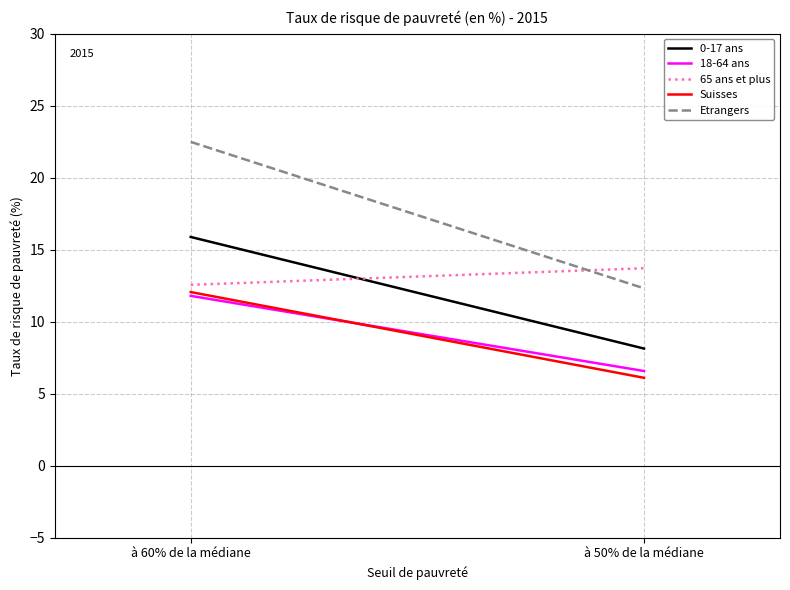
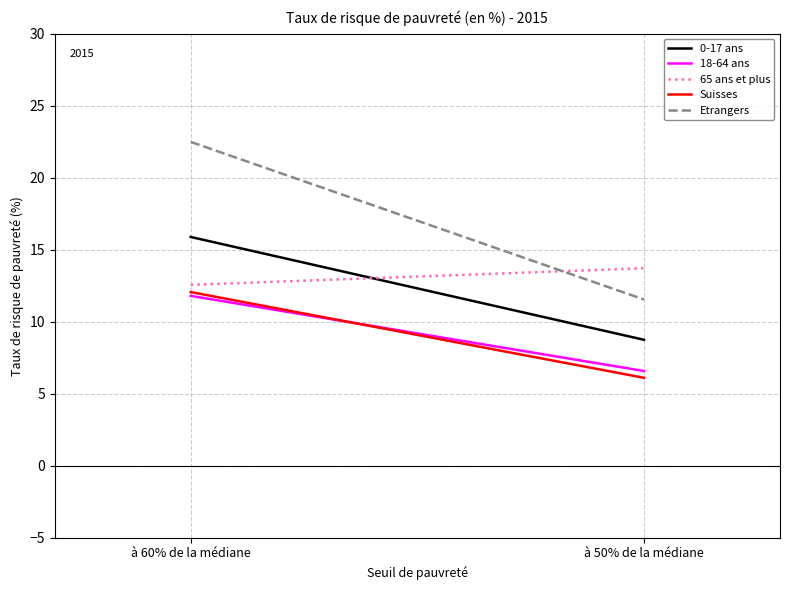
0-17 ans, à 50% de la médiane: 8.1 -> 8.7
Etrangers, à 50% de la médiane: 12.3 -> 11.5
